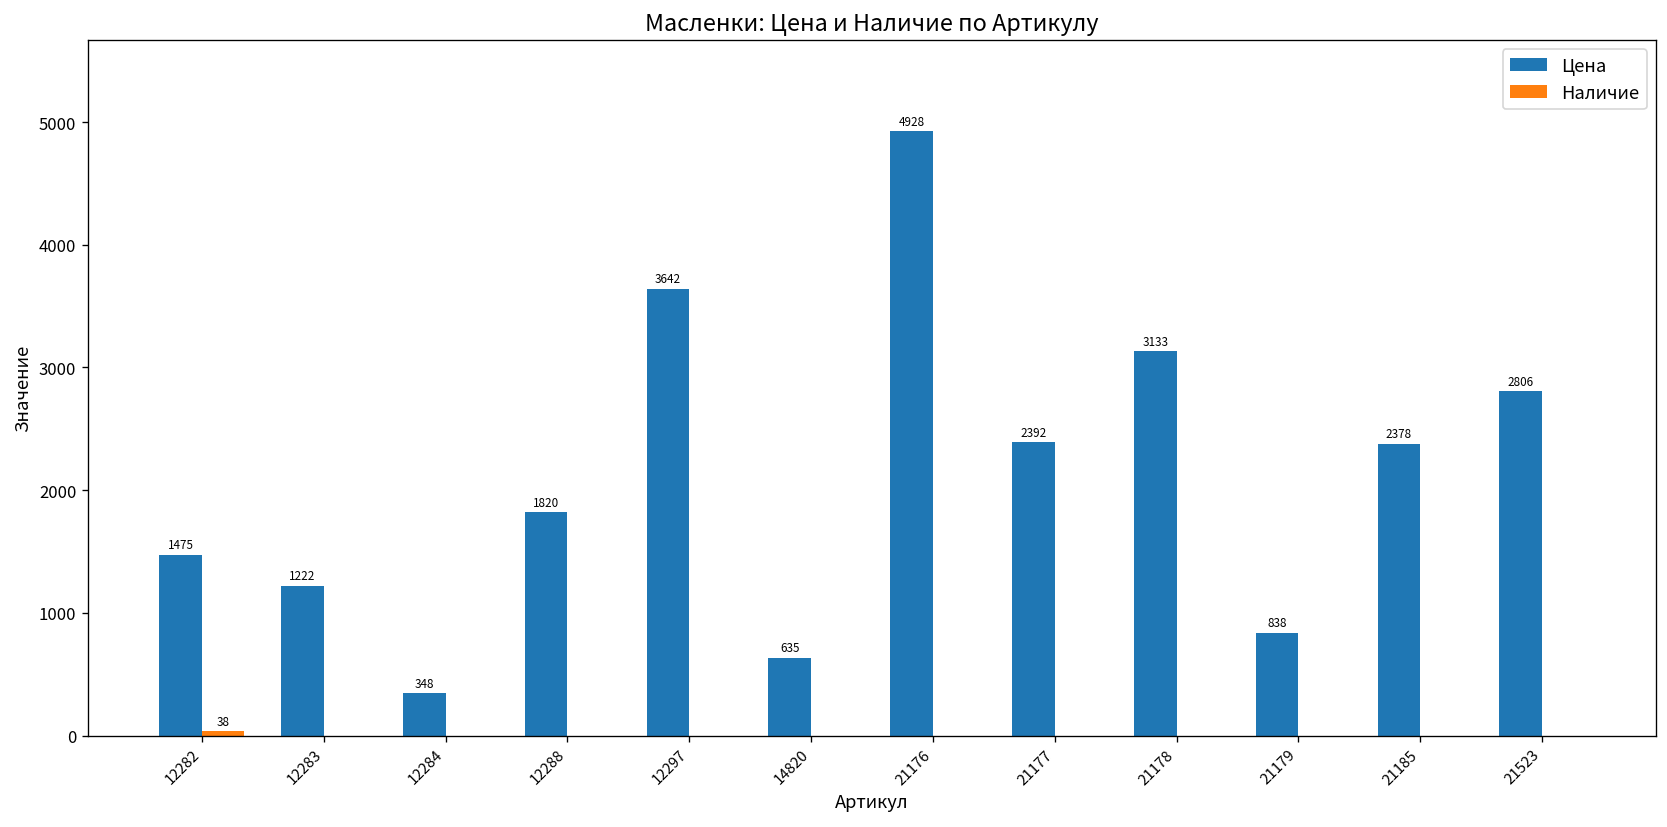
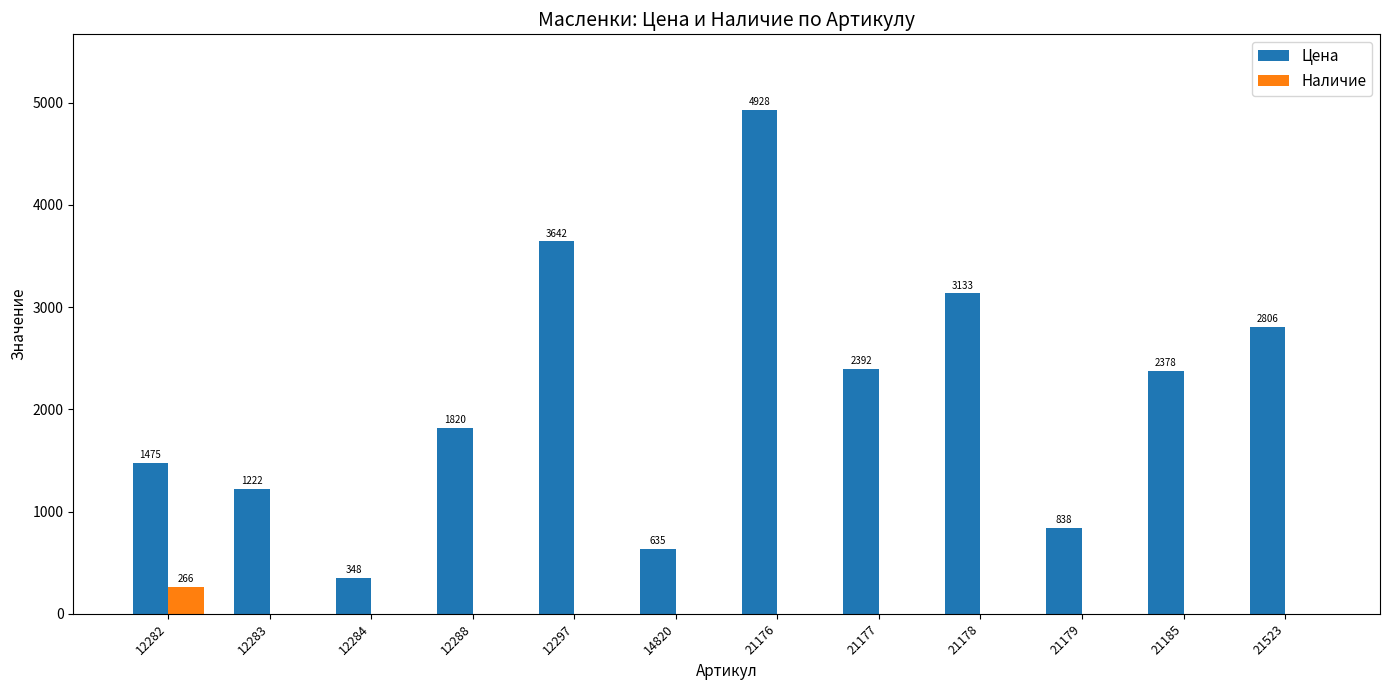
Наличие, 12282: 38 -> 266
